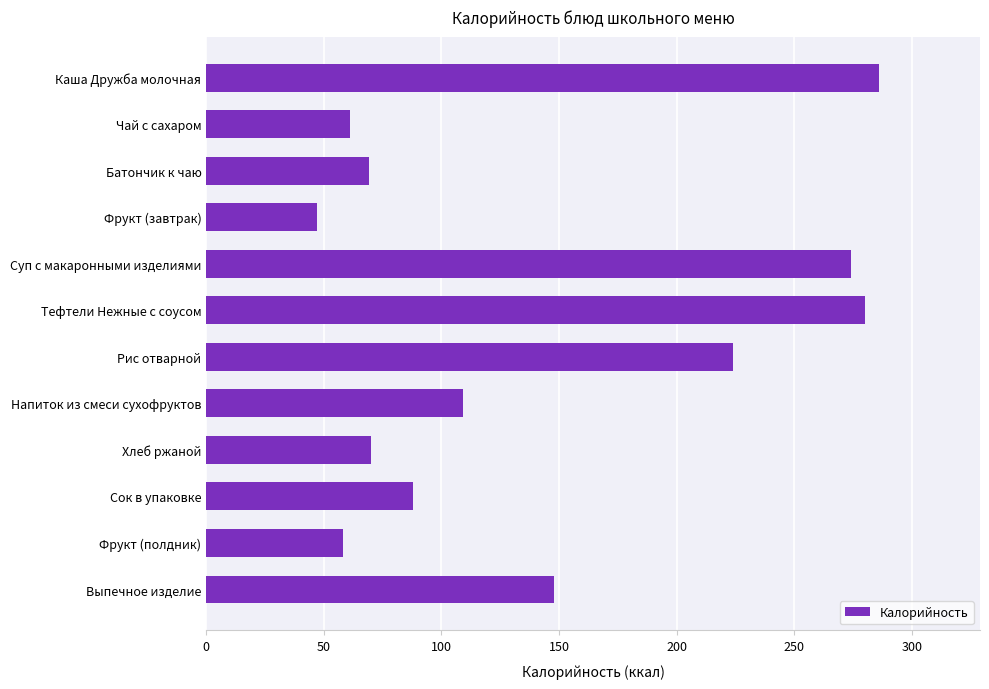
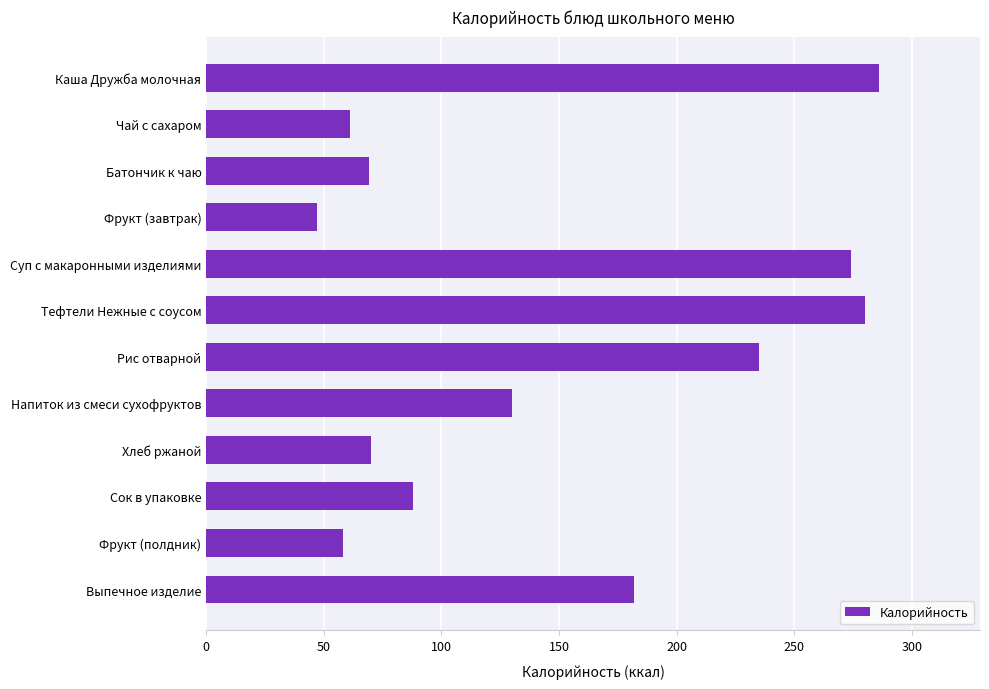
Рис отварной: 224 -> 235
Напиток из смеси сухофруктов: 109 -> 130
Выпечное изделие: 148 -> 182
